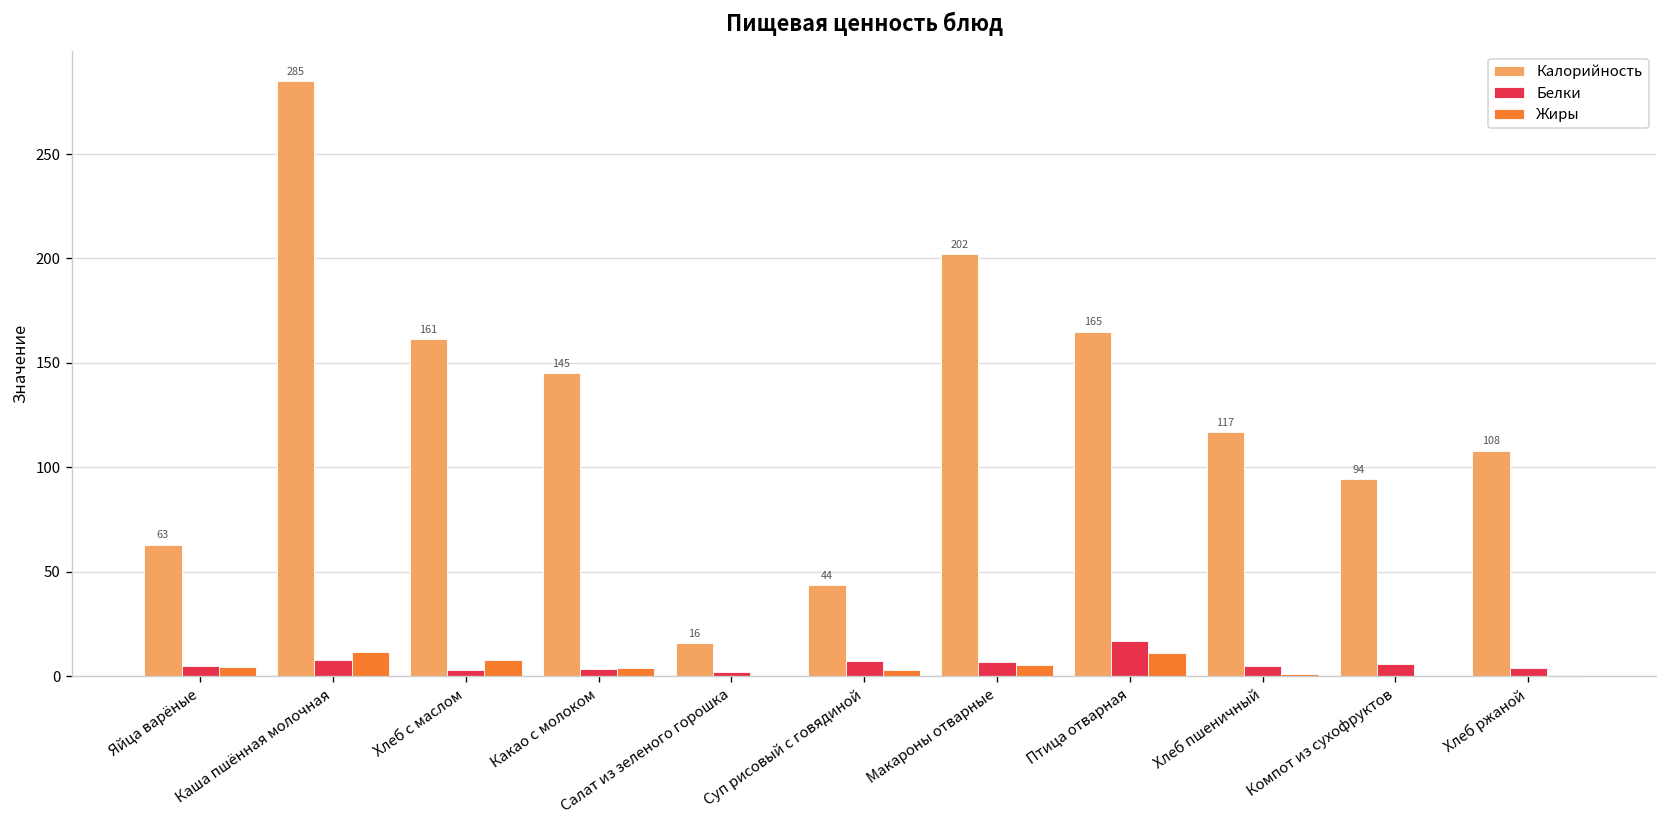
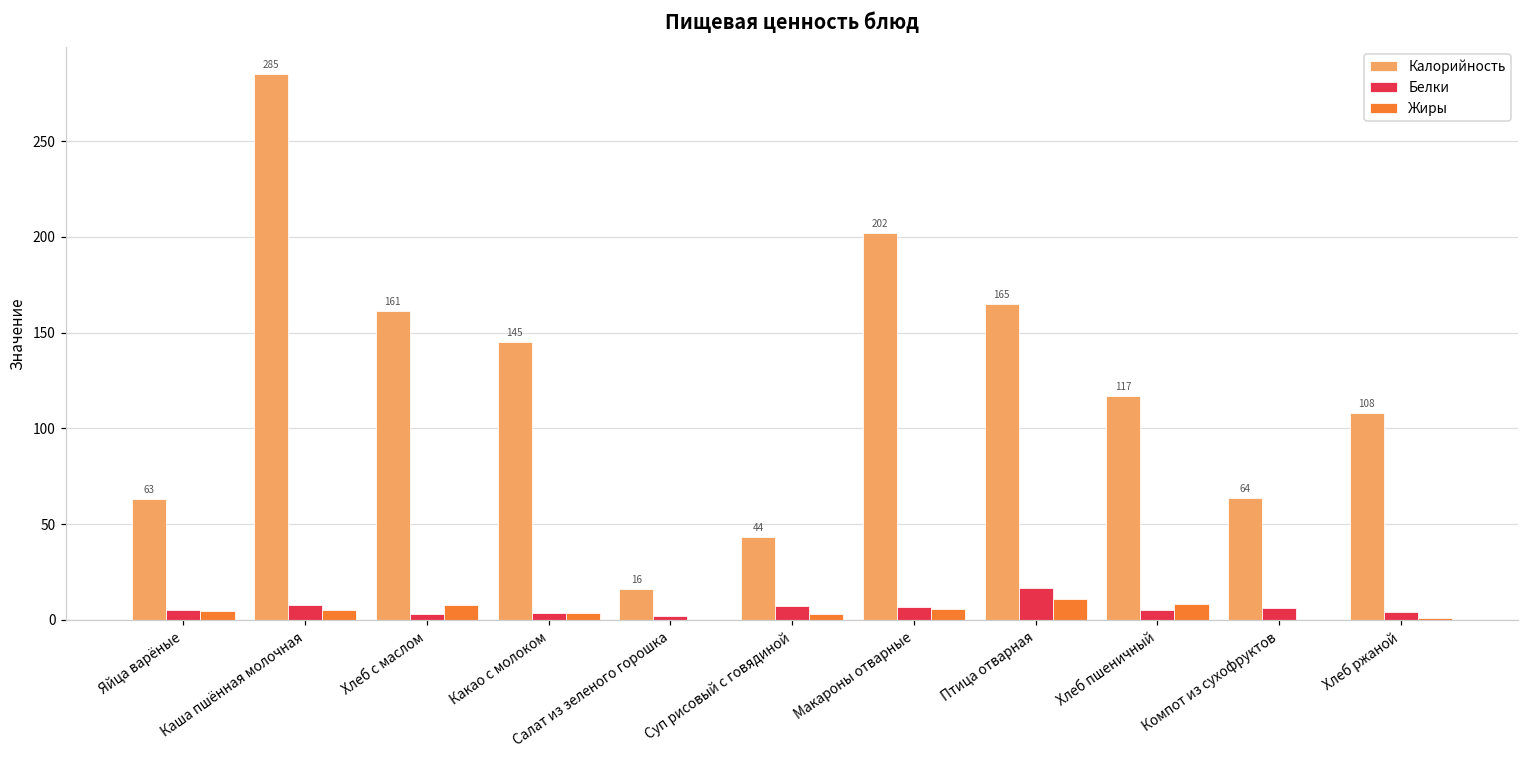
Жиры, Каша пшённая молочная: 12 -> 5
Жиры, Хлеб пшеничный: 1 -> 8
Калорийность, Компот из сухофруктов: 94 -> 64
